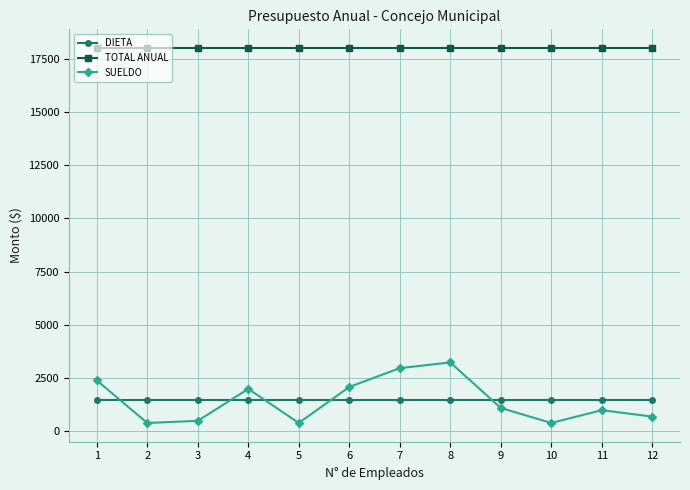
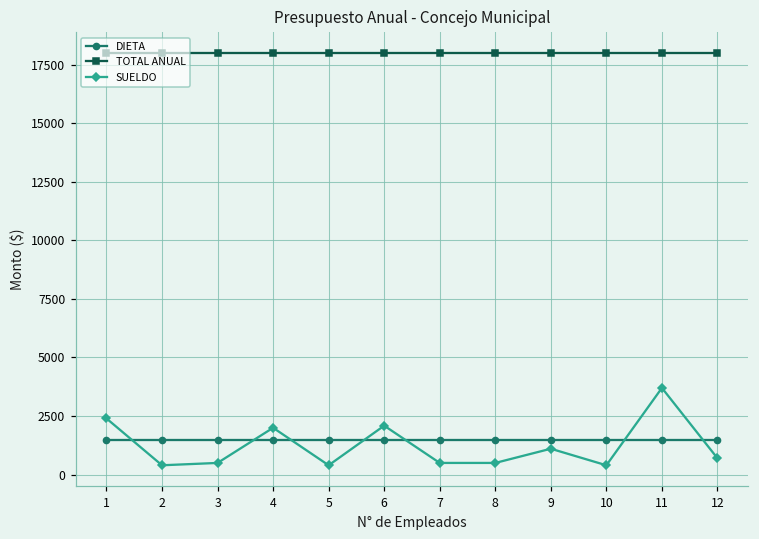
SUELDO, 7: 3000 -> 500
SUELDO, 8: 3200 -> 500
SUELDO, 11: 1000 -> 3700
